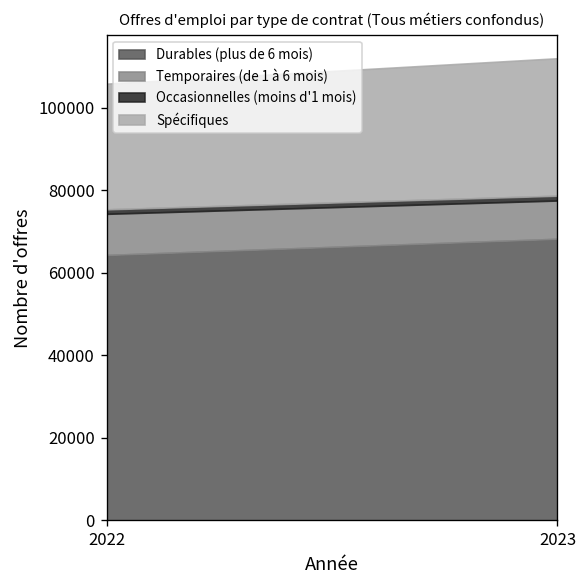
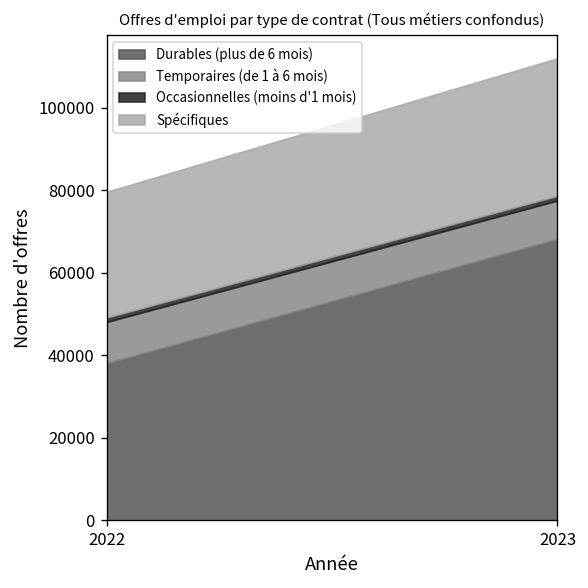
Durables (plus de 6 mois), 2022: 64000 -> 38000
